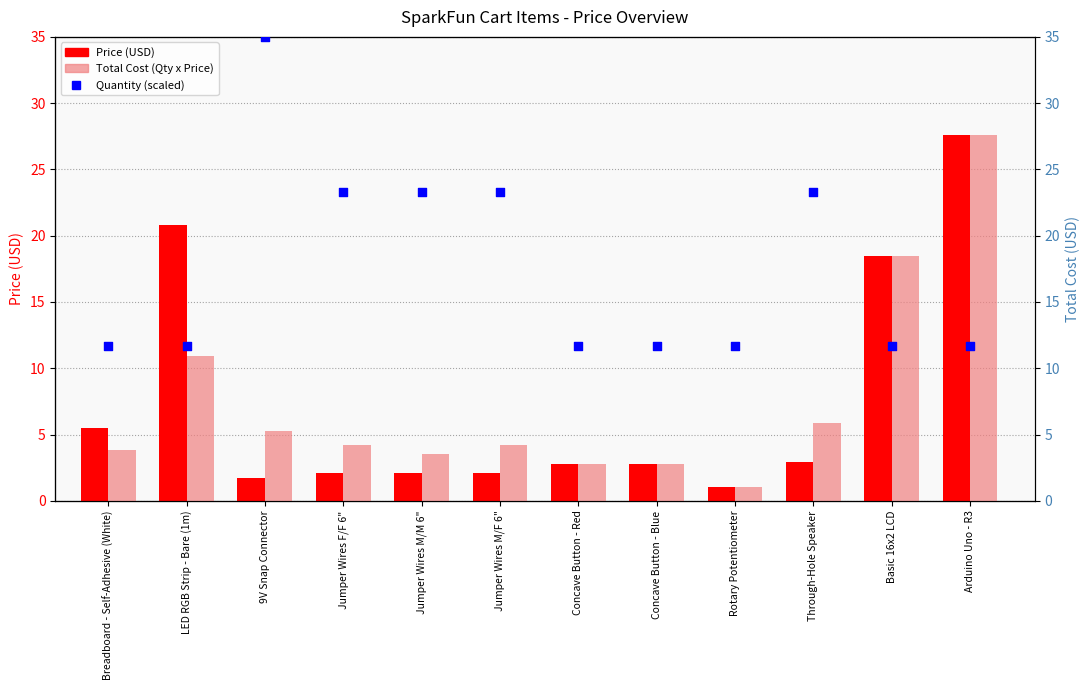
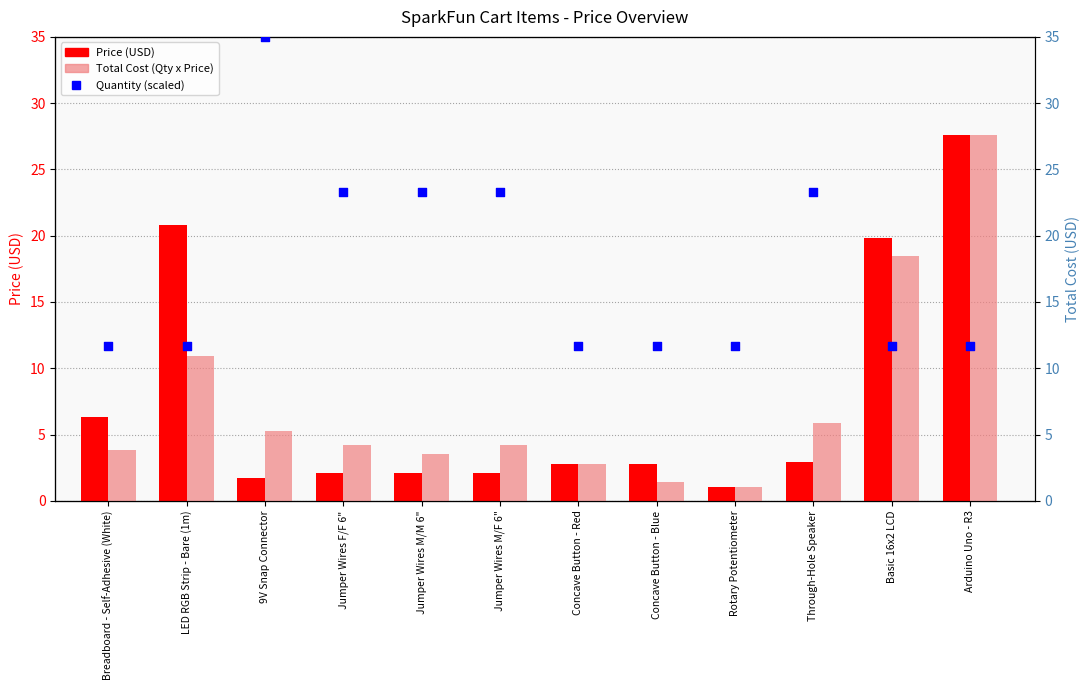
Price (USD), Breadboard - Self-Adhesive (White): 5.5 -> 6.3
Price (USD), Basic 16x2 LCD: 18.5 -> 19.8
Total Cost (Qty x Price), Concave Button - Blue: 2.8 -> 1.4
